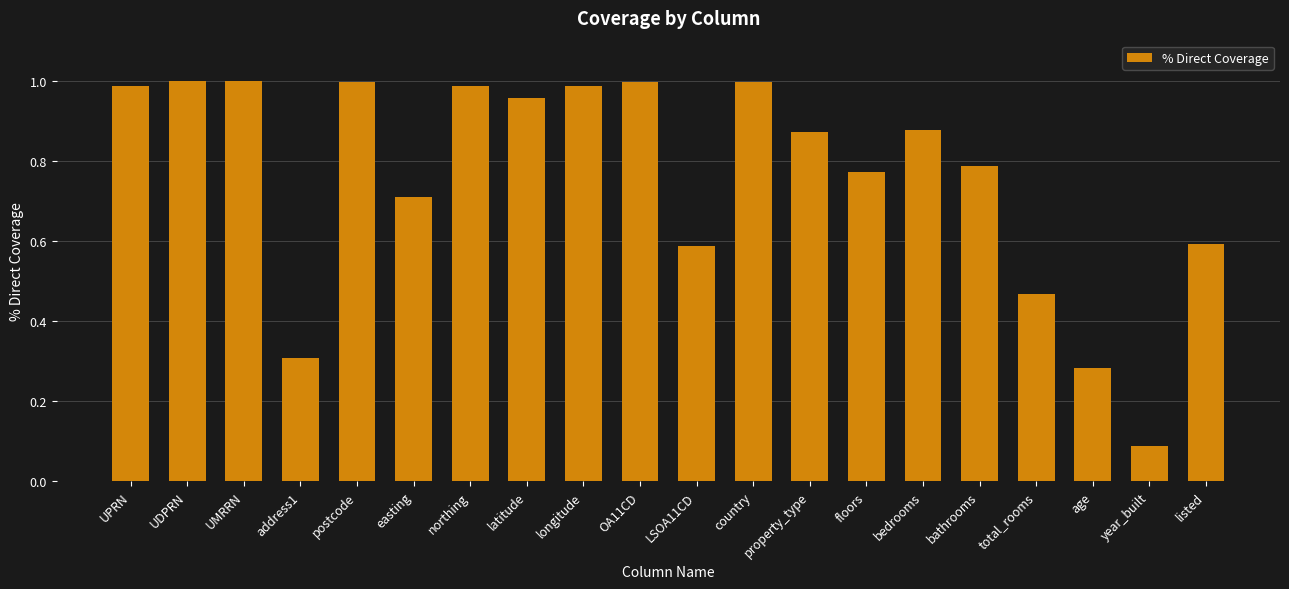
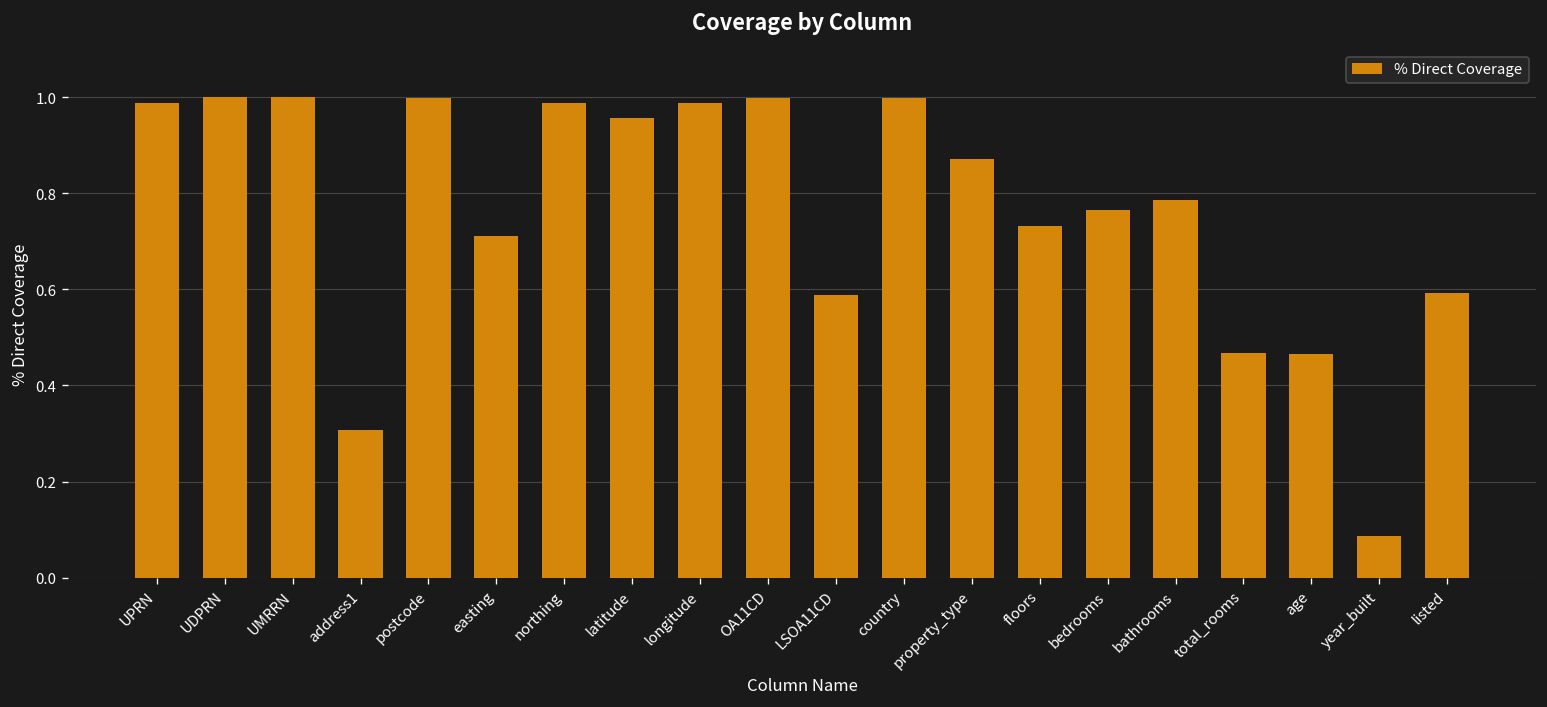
floors: 0.77 -> 0.73
bedrooms: 0.88 -> 0.77
age: 0.28 -> 0.47
